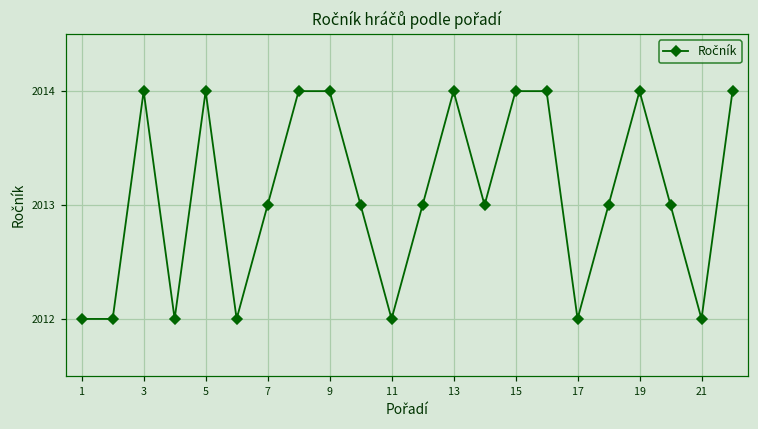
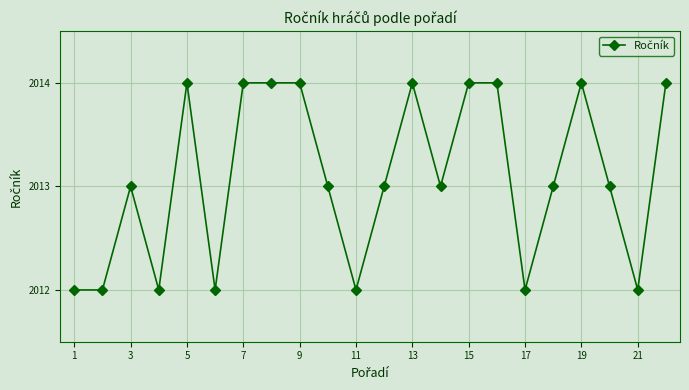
3: 2014 -> 2013
7: 2013 -> 2014
